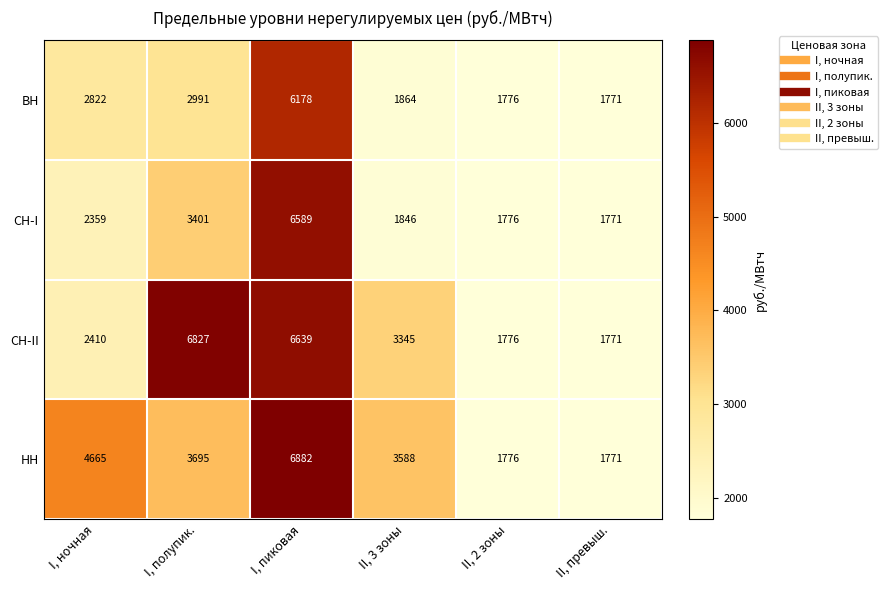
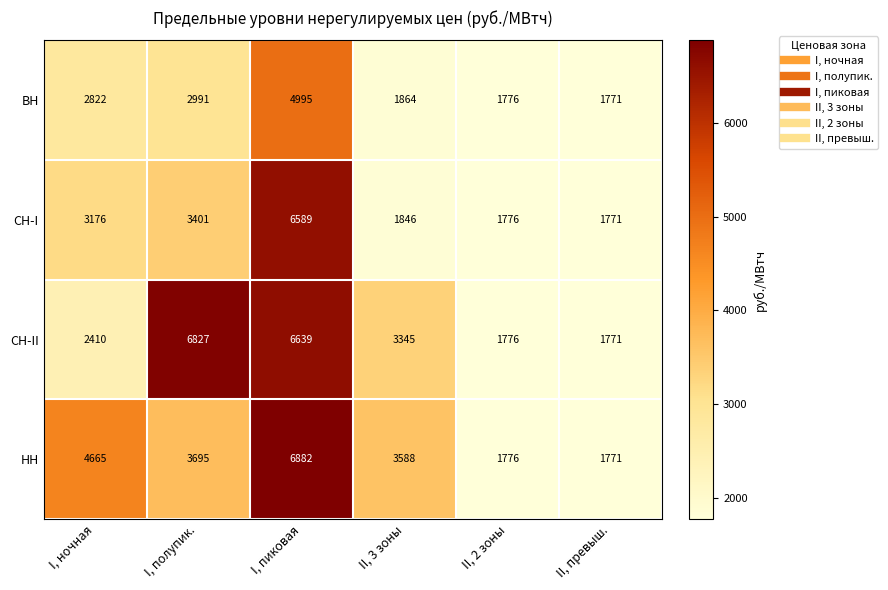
ВН, I, пиковая: 6178 -> 4995
СН-I, I, ночная: 2359 -> 3176
